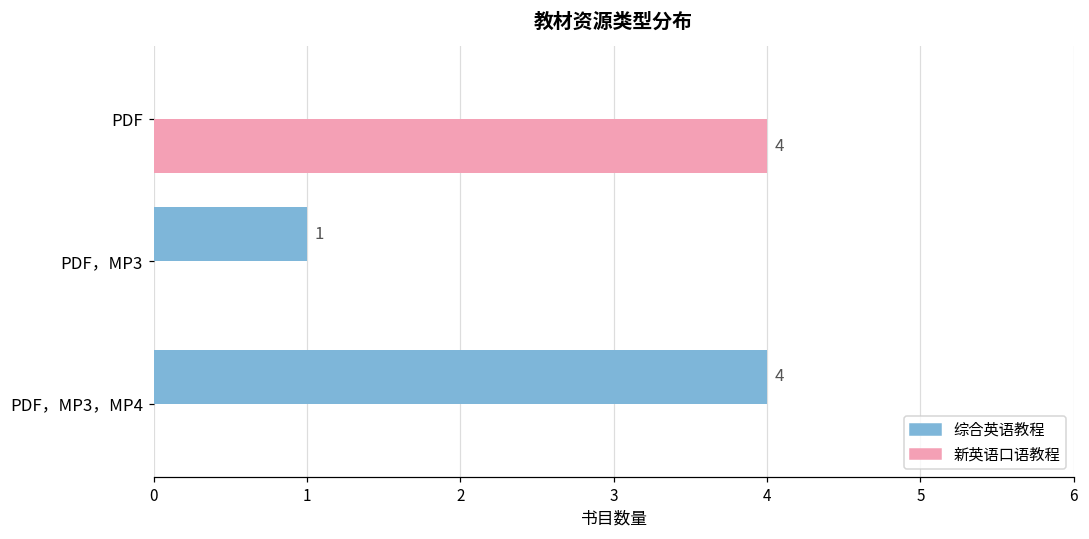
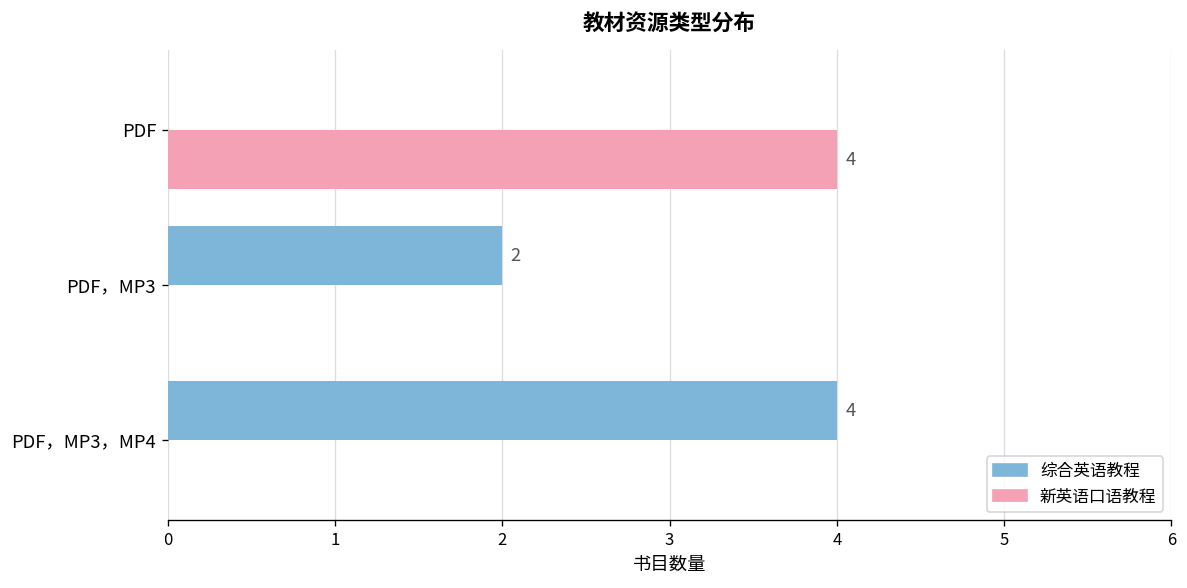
综合英语教程, PDF，MP3: 1 -> 2
